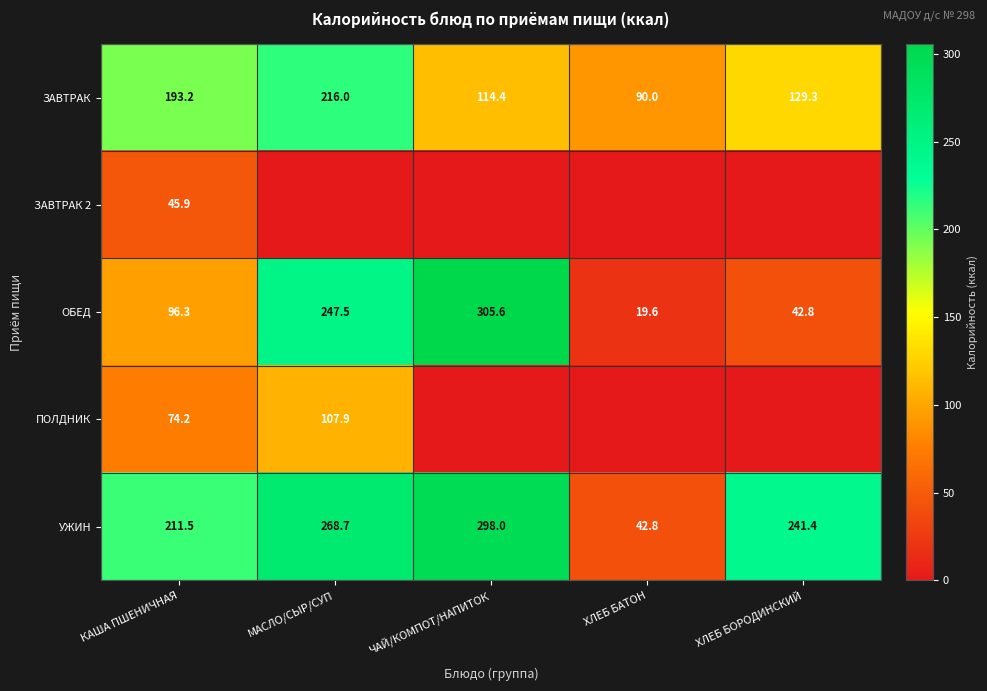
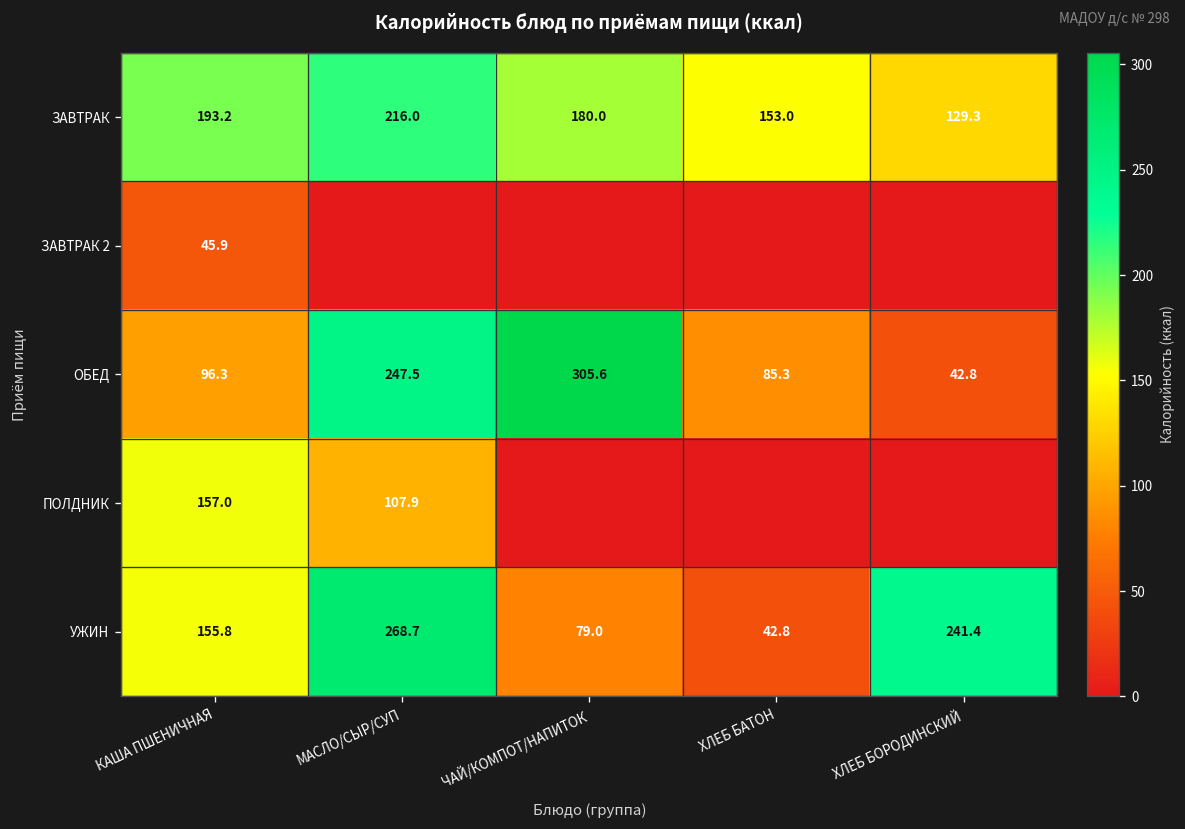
ЗАВТРАК, ЧАЙ/КОМПОТ/НАПИТОК: 114.4 -> 180.0
ЗАВТРАК, ХЛЕБ БАТОН: 90.0 -> 153.0
ОБЕД, ХЛЕБ БАТОН: 19.6 -> 85.3
ПОЛДНИК, КАША ПШЕНИЧНАЯ: 74.2 -> 157.0
УЖИН, КАША ПШЕНИЧНАЯ: 211.5 -> 155.8
УЖИН, ЧАЙ/КОМПОТ/НАПИТОК: 298.0 -> 79.0
